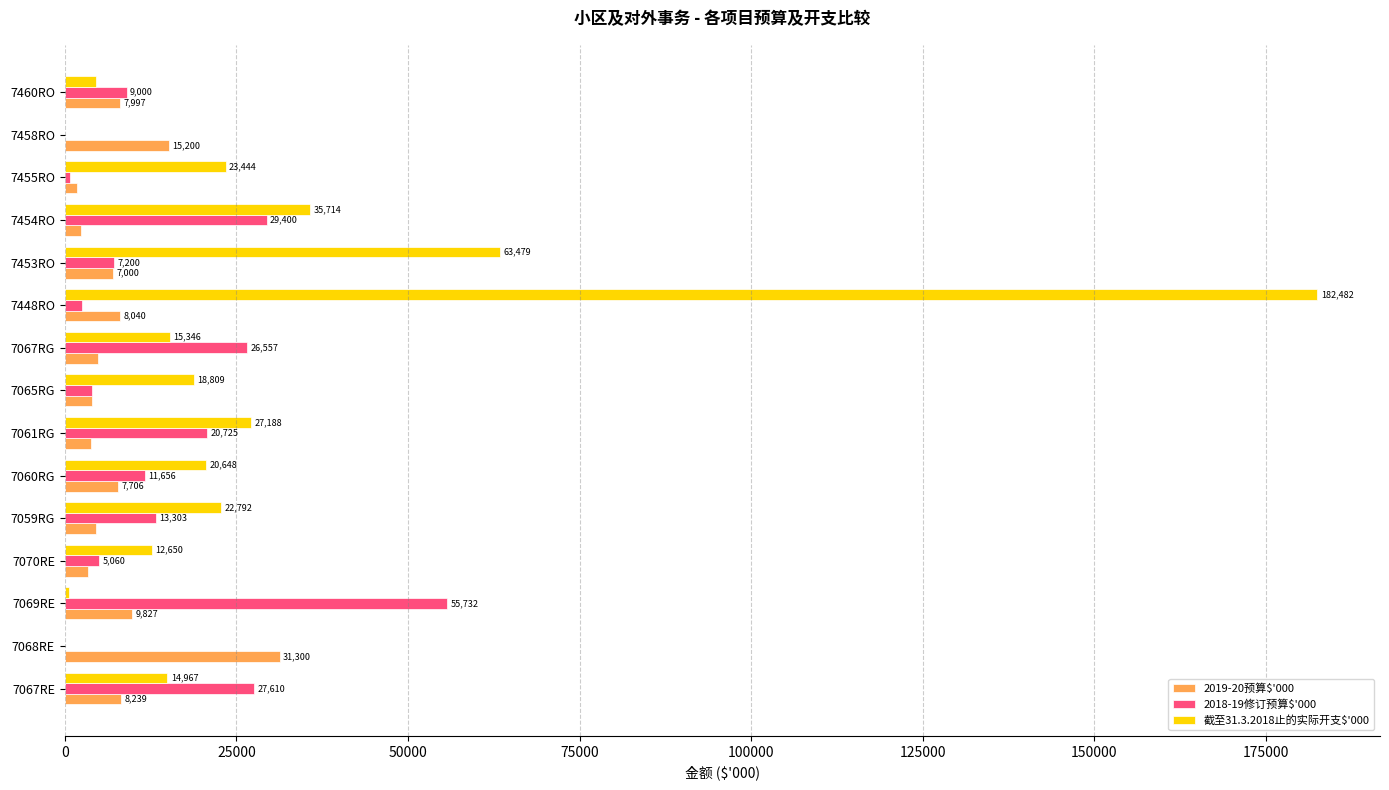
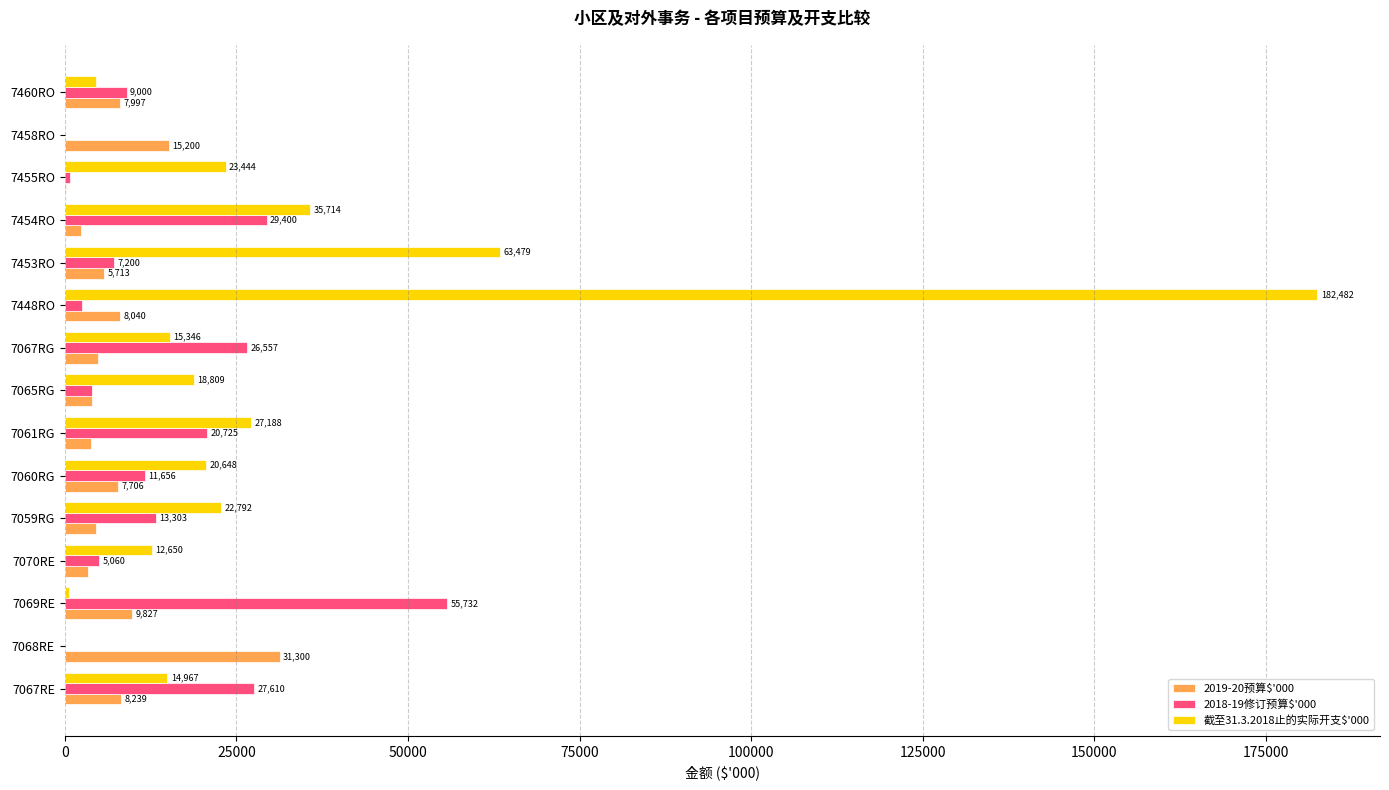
2019-20预算$'000, 7455RO: 2000 -> 0
2019-20预算$'000, 7453RO: 7,000 -> 5,713
